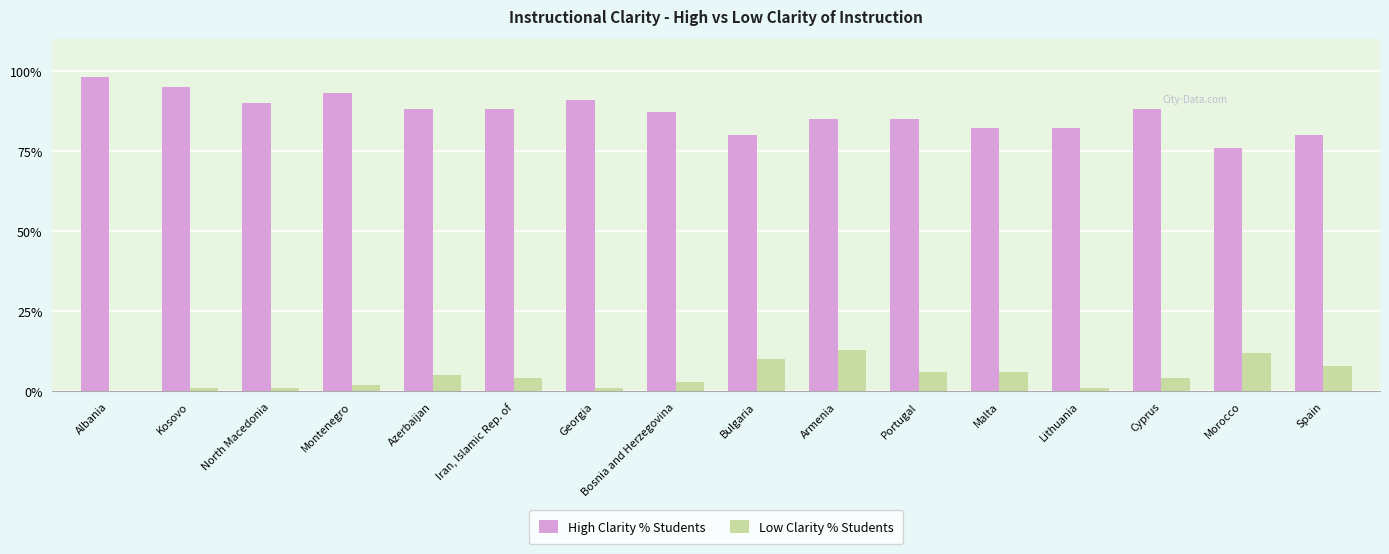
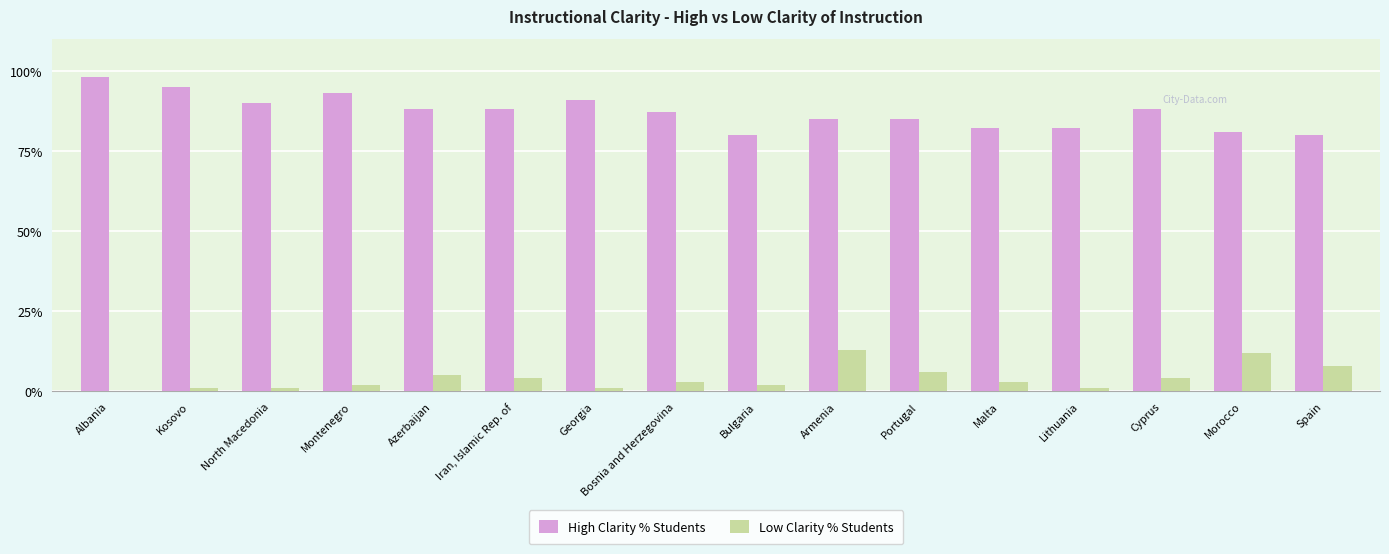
Low Clarity % Students, Bulgaria: 10% -> 2%
Low Clarity % Students, Malta: 6% -> 3%
High Clarity % Students, Morocco: 76% -> 81%
